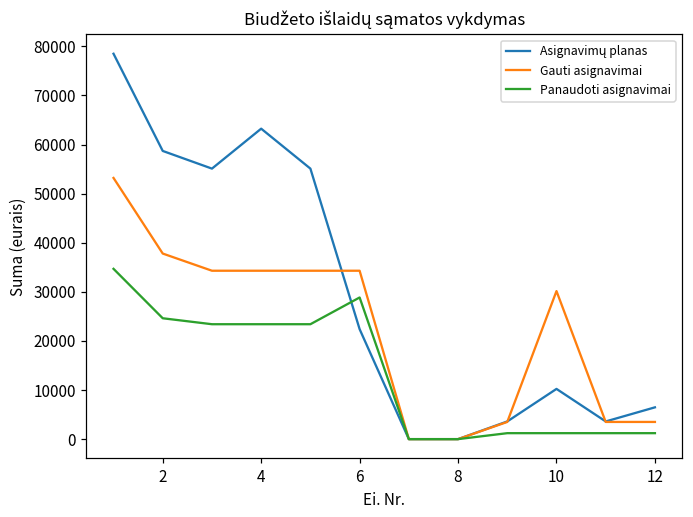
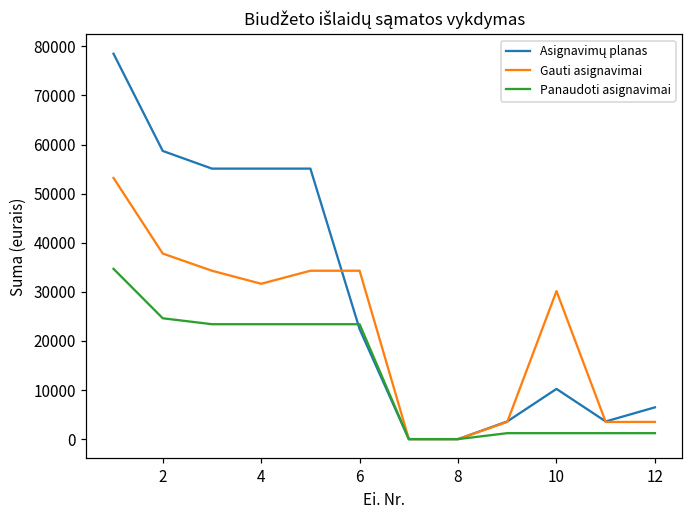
Asignavimų planas, 4: 63000 -> 55000
Gauti asignavimai, 4: 34000 -> 32000
Panaudoti asignavimai, 6: 29000 -> 23000
